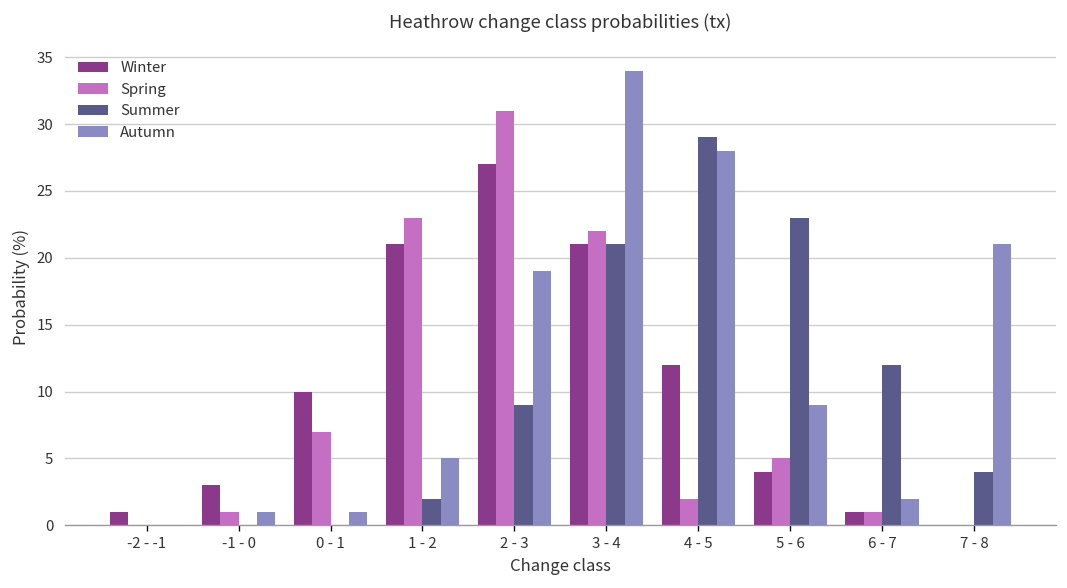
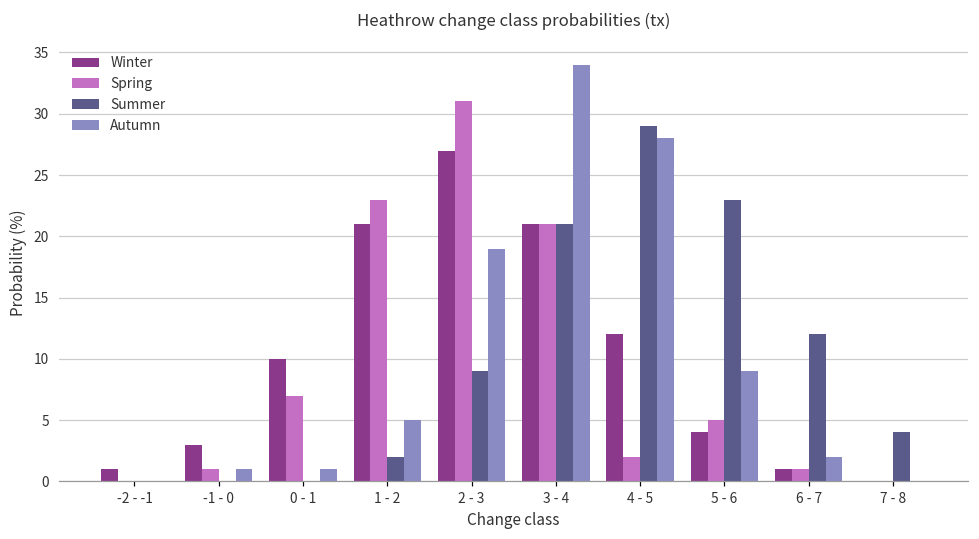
Spring, 3 - 4: 22 -> 21
Autumn, 7 - 8: 21 -> 0
